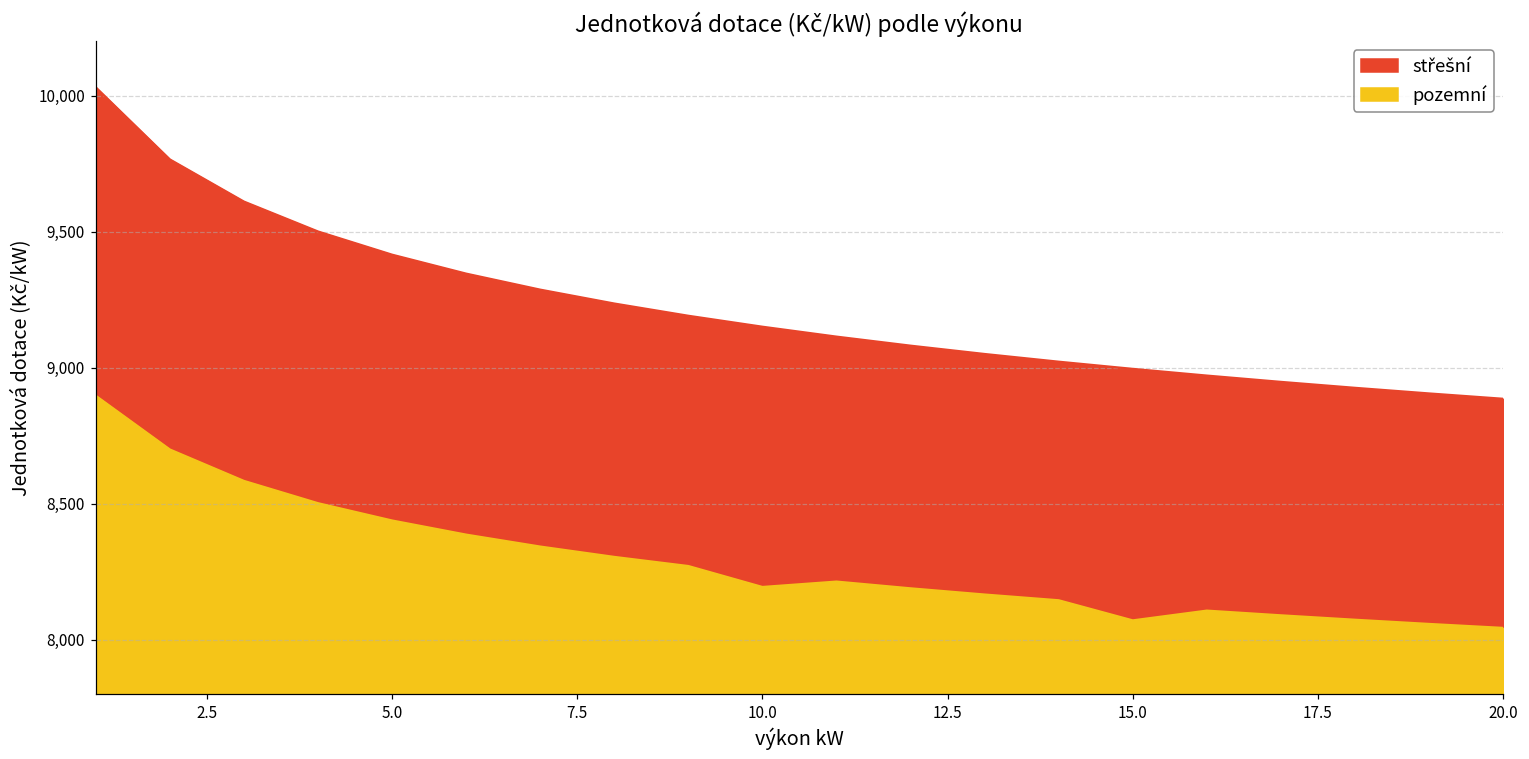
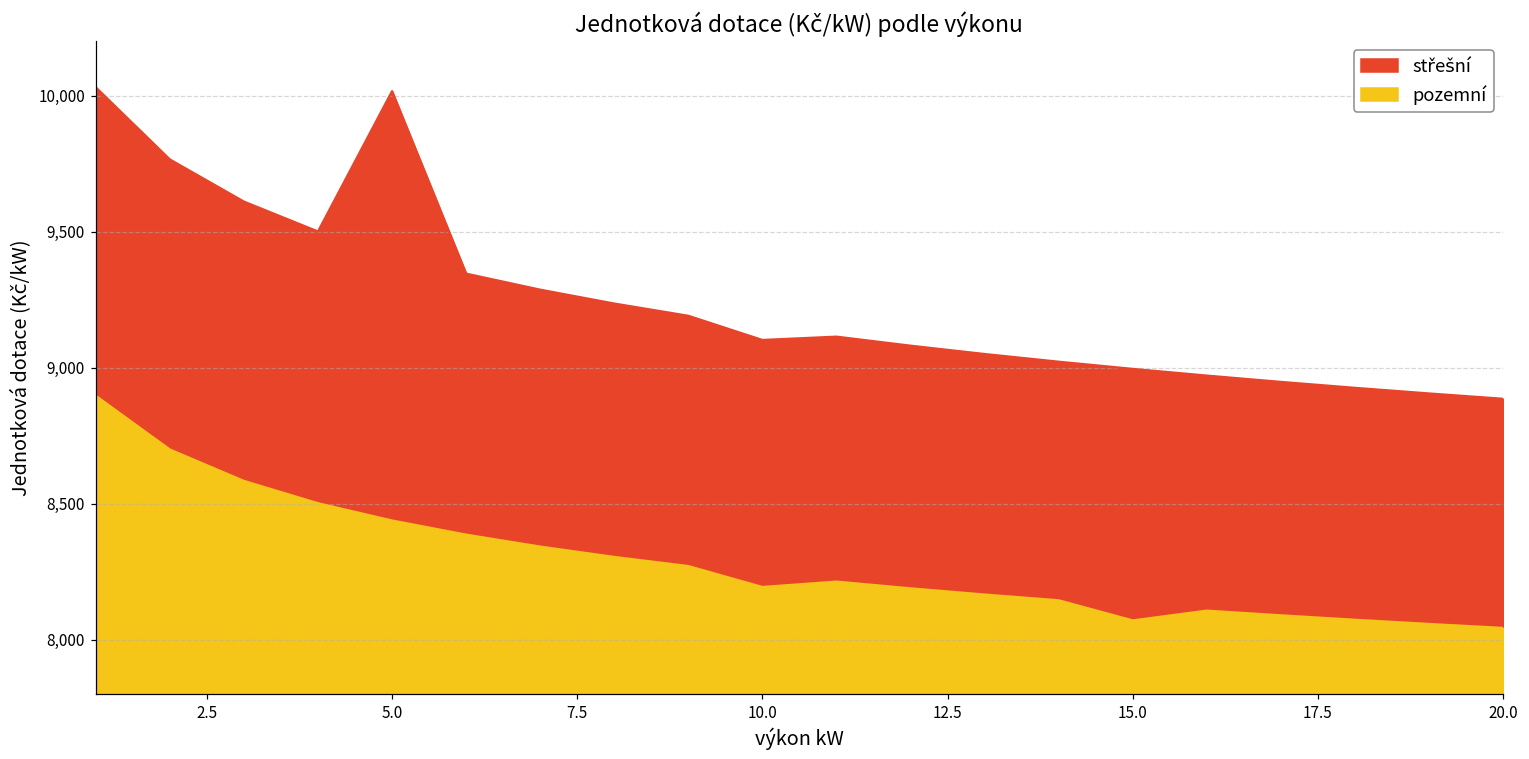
střešní, 5.0: 9,410 -> 10,020
střešní, 10.0: 9,150 -> 9,100
